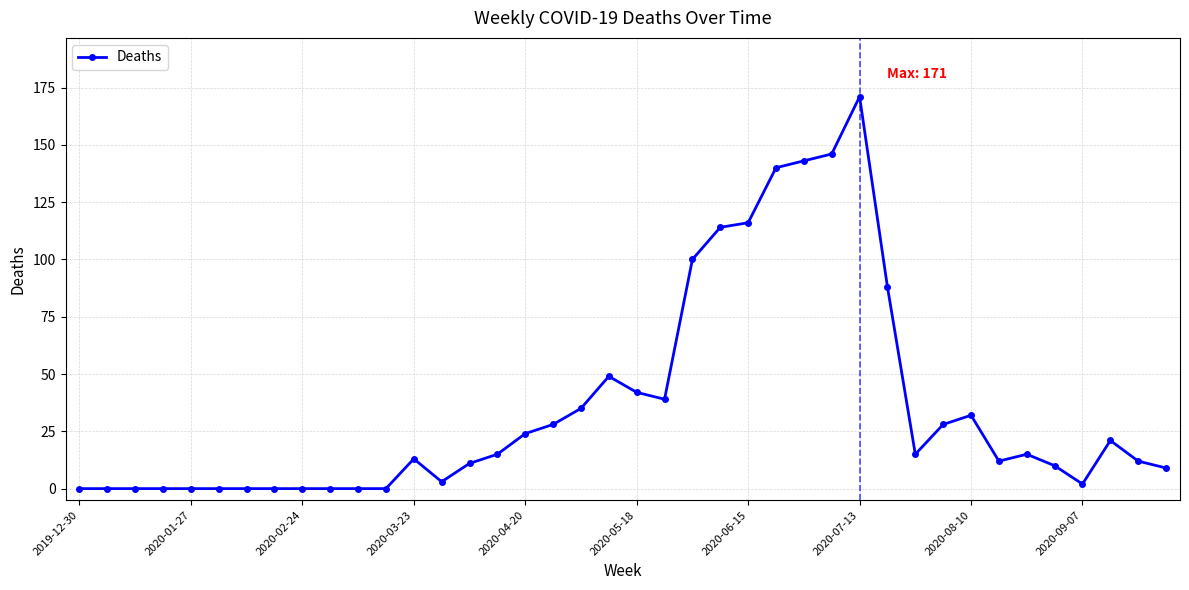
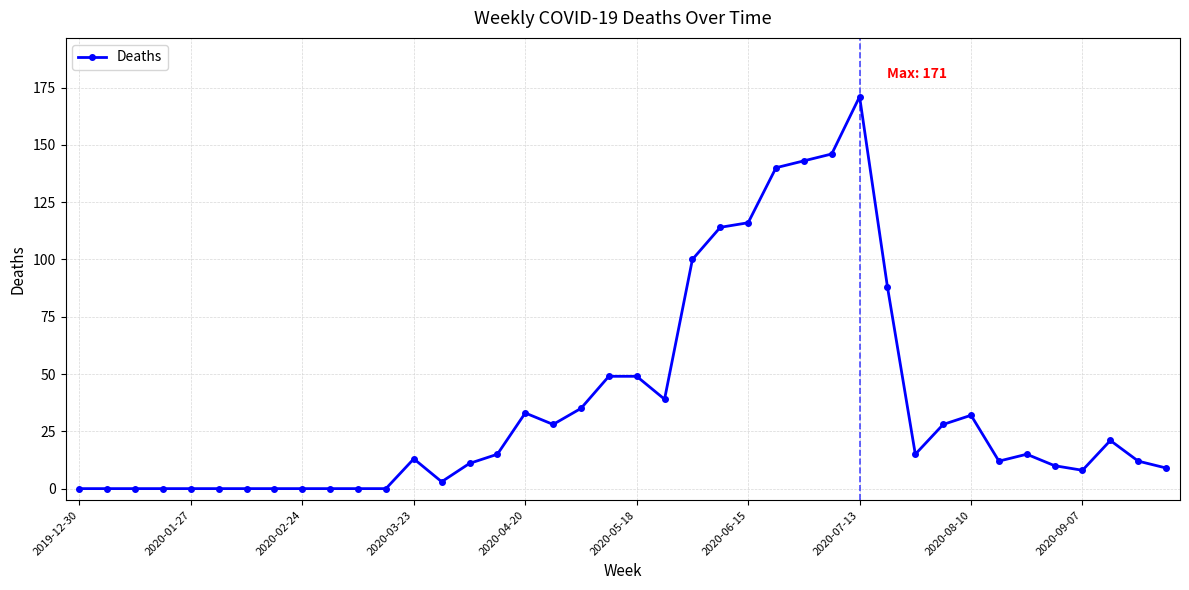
2020-04-20: 24 -> 33
2020-05-18: 42 -> 49
2020-09-07: 2 -> 8
